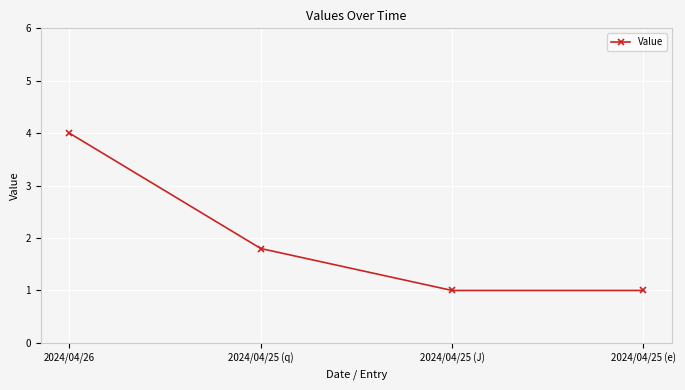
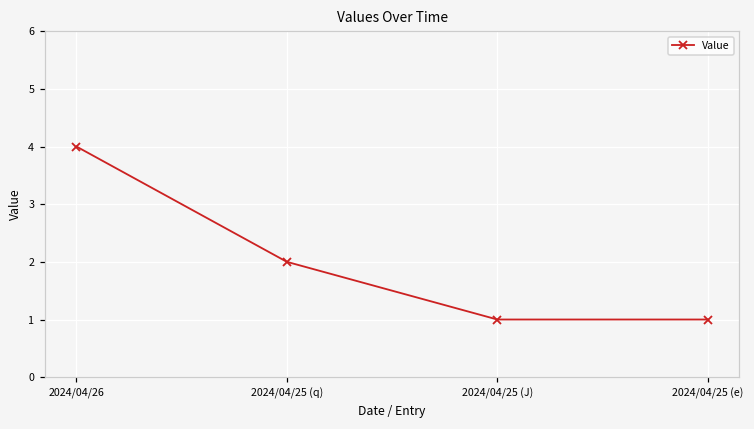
2024/04/25 (q): 1.8 -> 2.0
